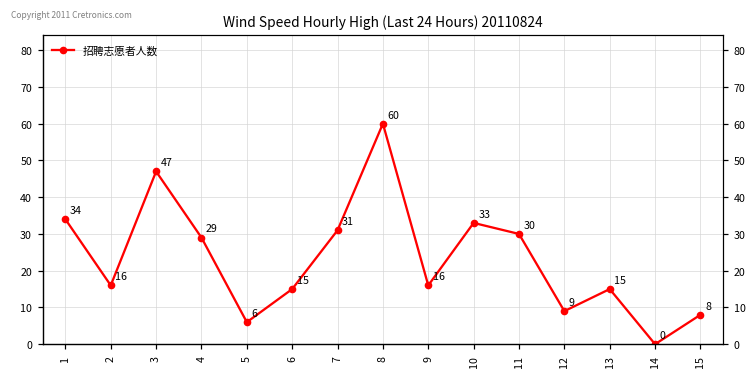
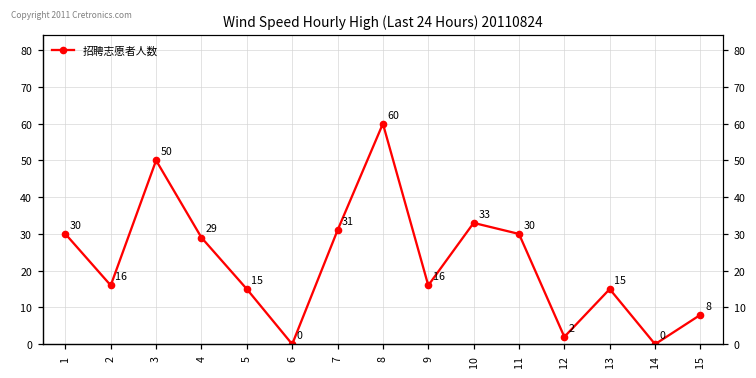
1: 34 -> 30
3: 47 -> 50
5: 6 -> 15
6: 15 -> 0
12: 9 -> 2
